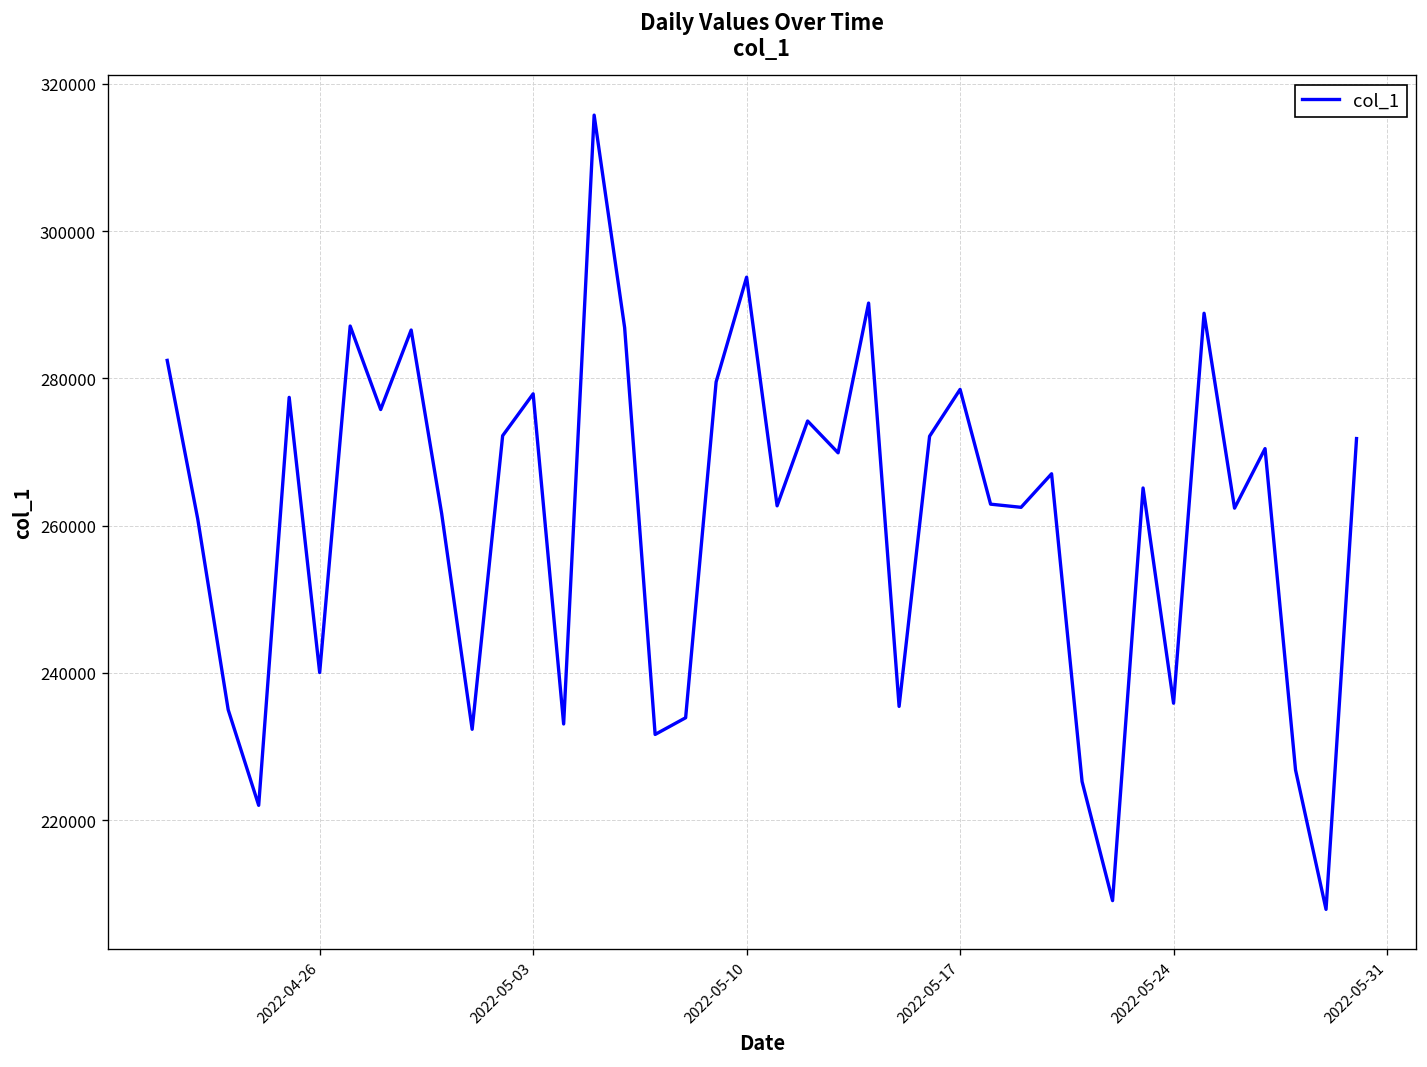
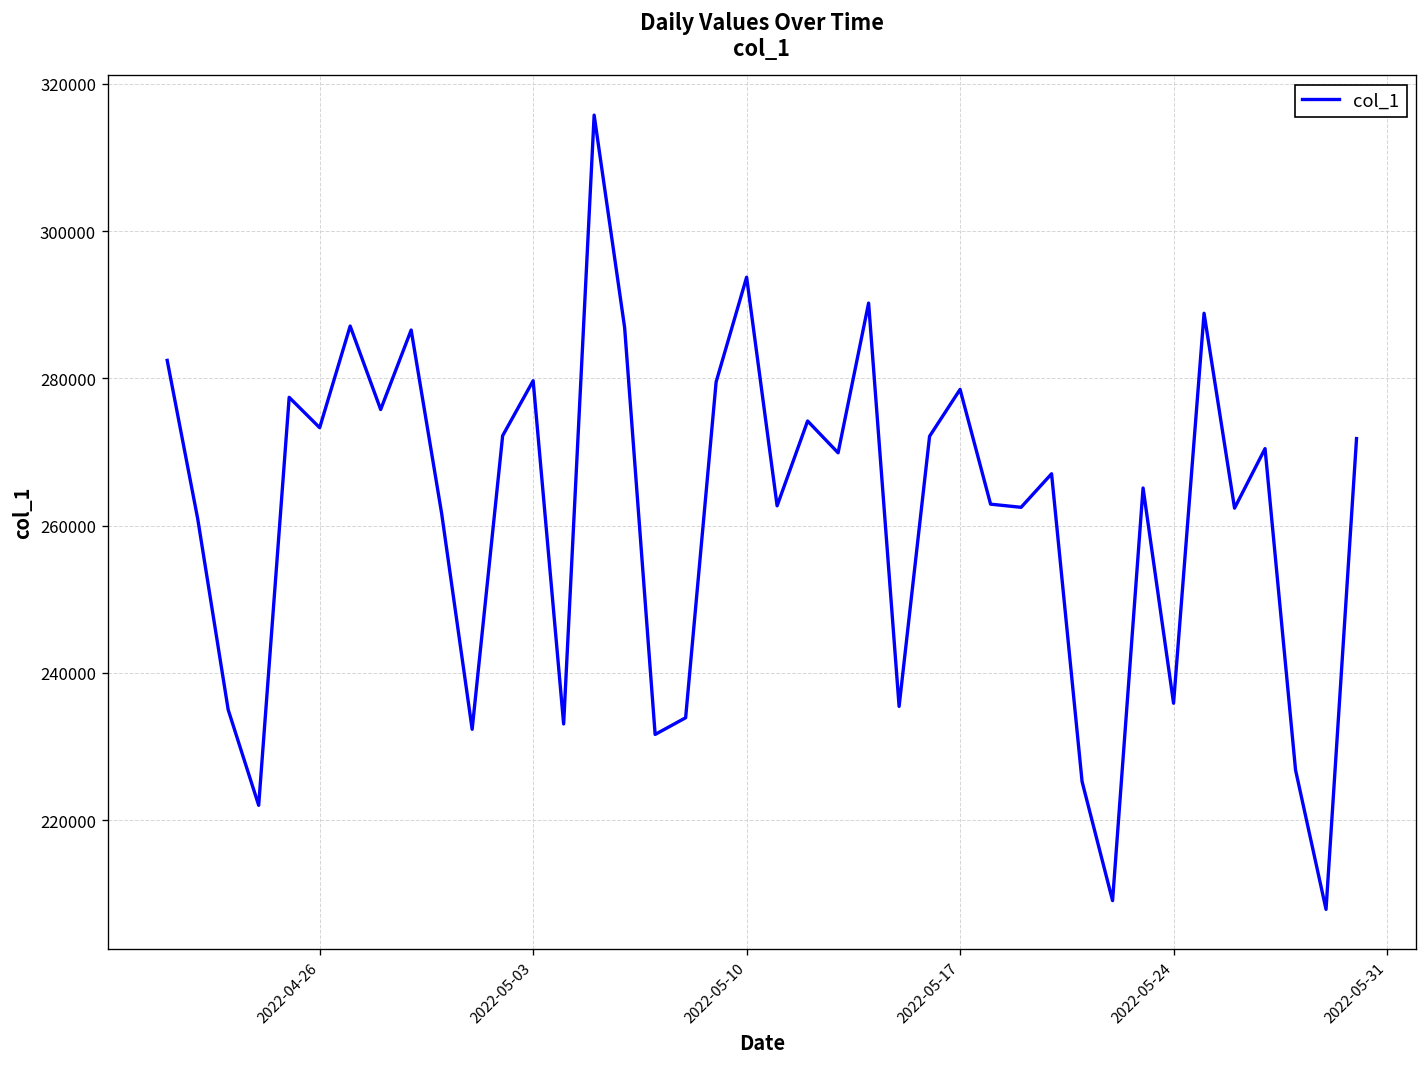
2022-04-26: 240000 -> 273000
2022-05-03: 278000 -> 280000
